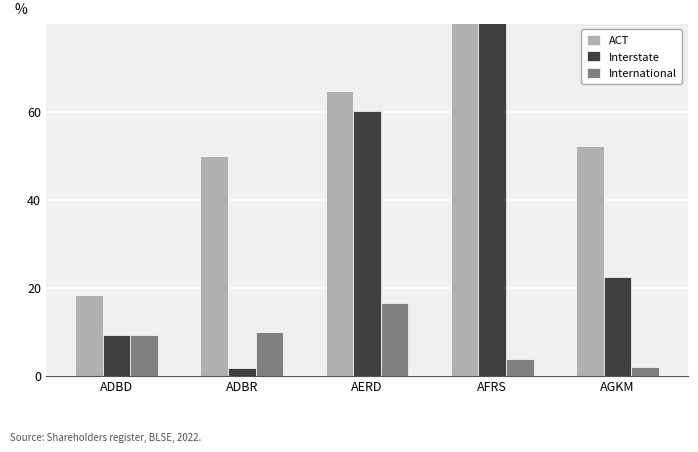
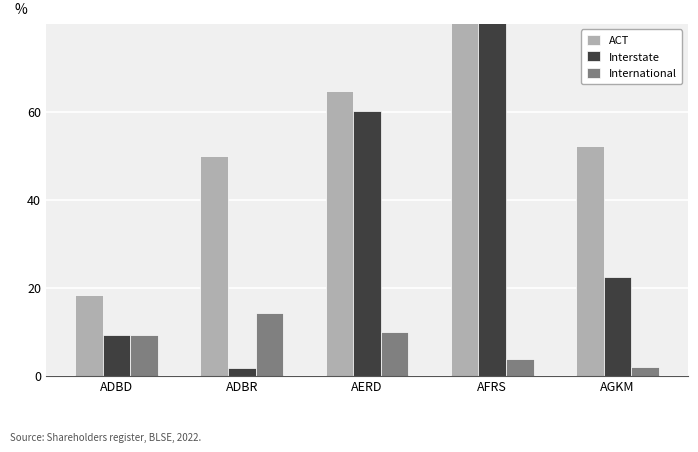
International, ADBR: 10 -> 14
International, AERD: 16 -> 10
